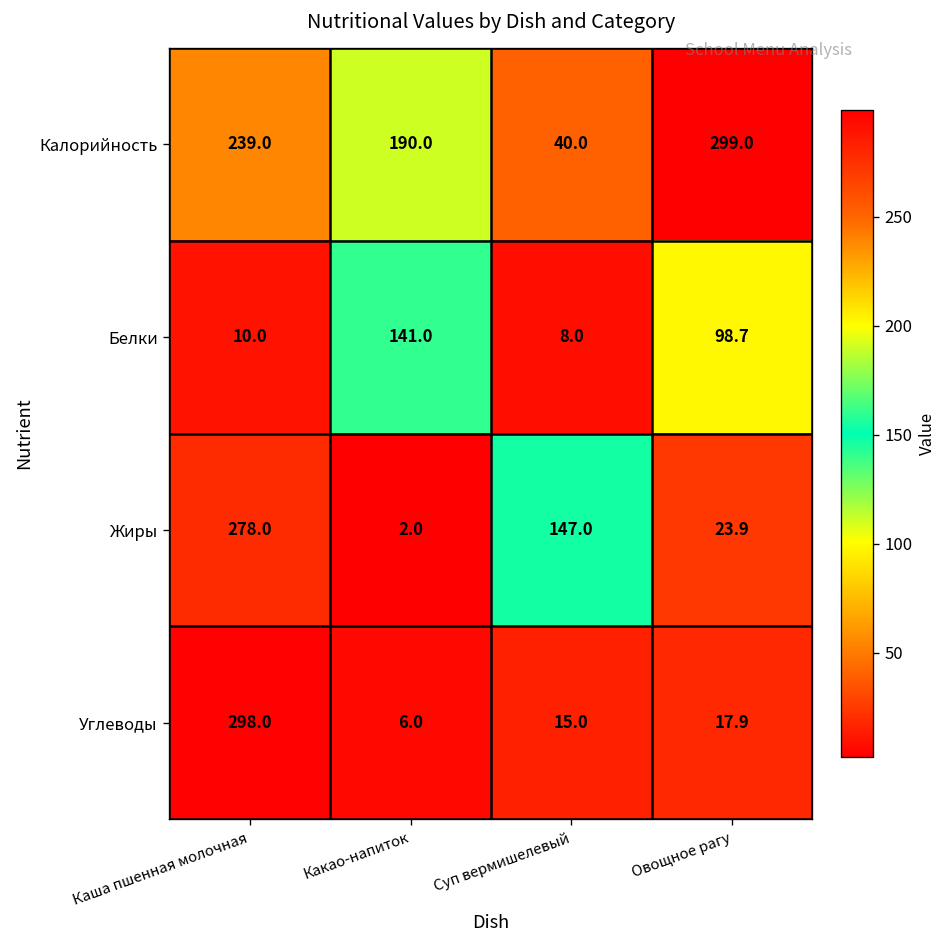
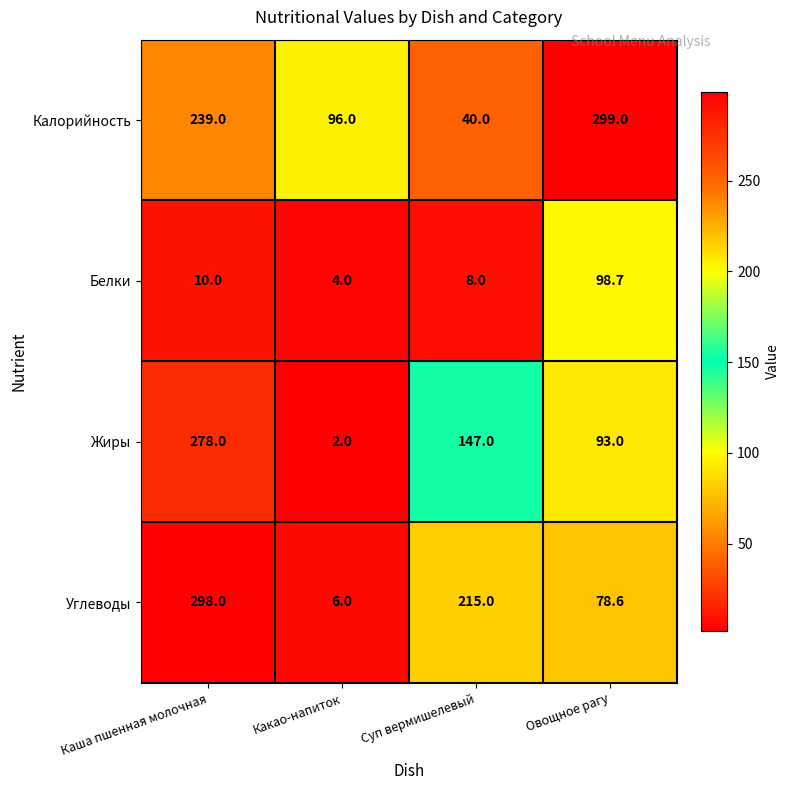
Калорийность, Какао-напиток: 190.0 -> 96.0
Белки, Какао-напиток: 141.0 -> 4.0
Жиры, Овощное рагу: 23.9 -> 93.0
Углеводы, Суп вермишелевый: 15.0 -> 215.0
Углеводы, Овощное рагу: 17.9 -> 78.6
